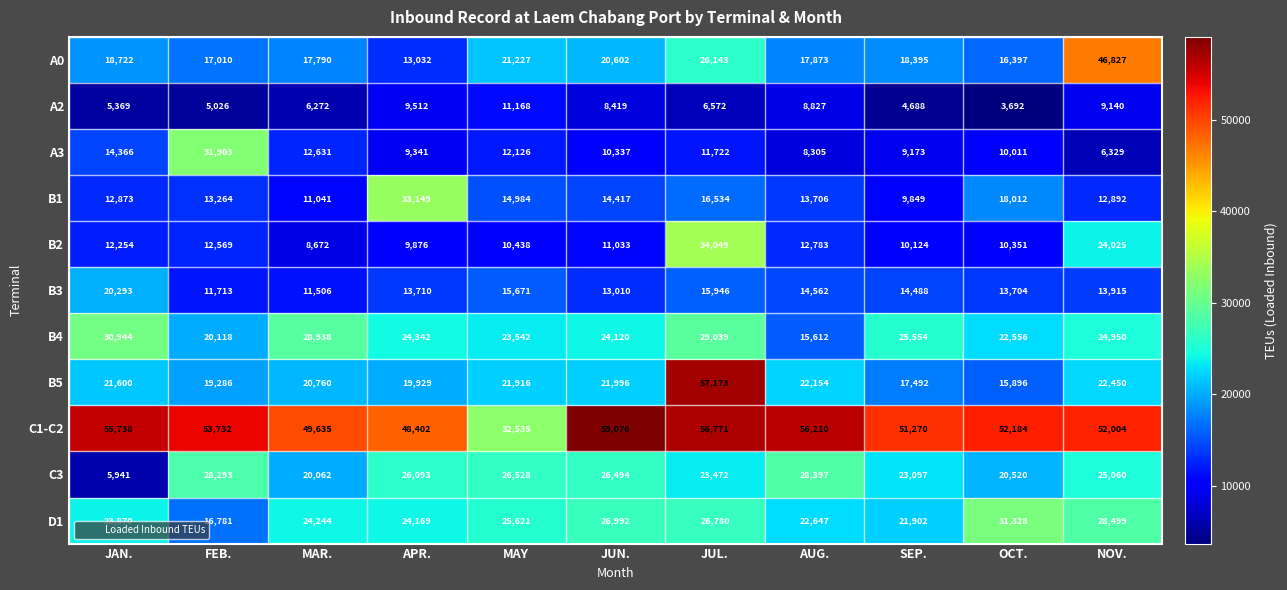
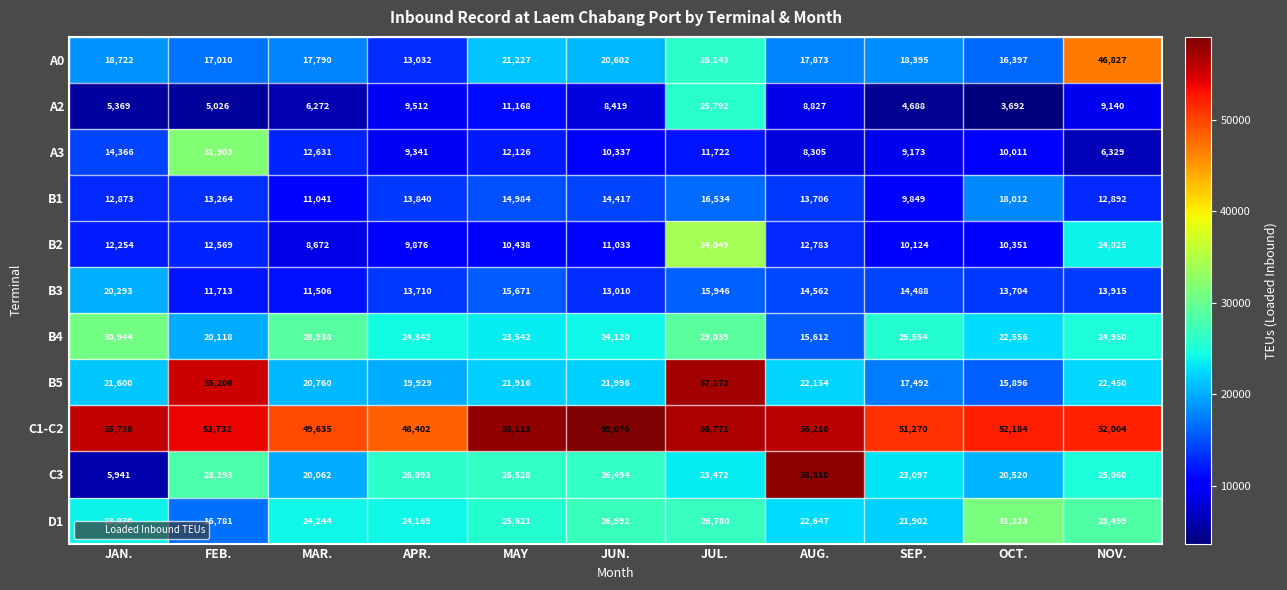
A2, JUL.: 6,572 -> 25,792
B1, APR.: 33,149 -> 13,840
B5, FEB.: 19,286 -> 55,206
C1-C2, MAY: 32,535 -> 58,113
C3, AUG.: 28,397 -> 58,310
